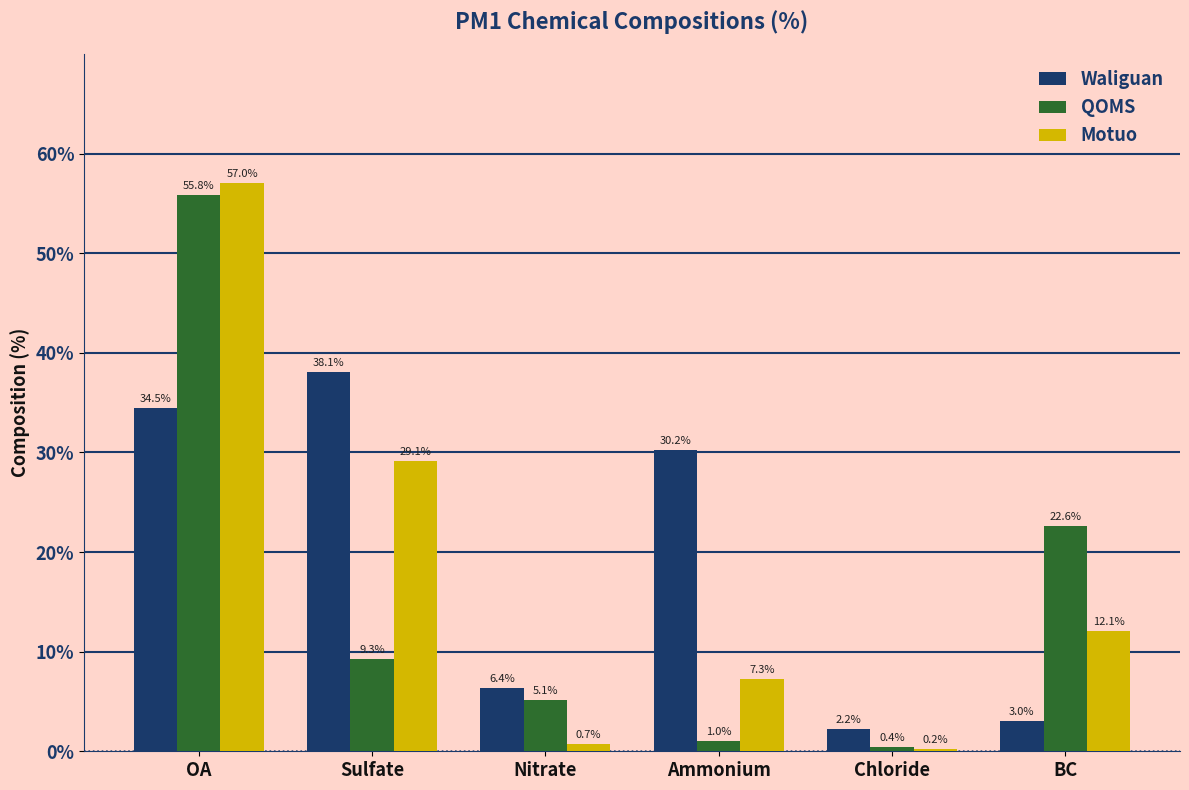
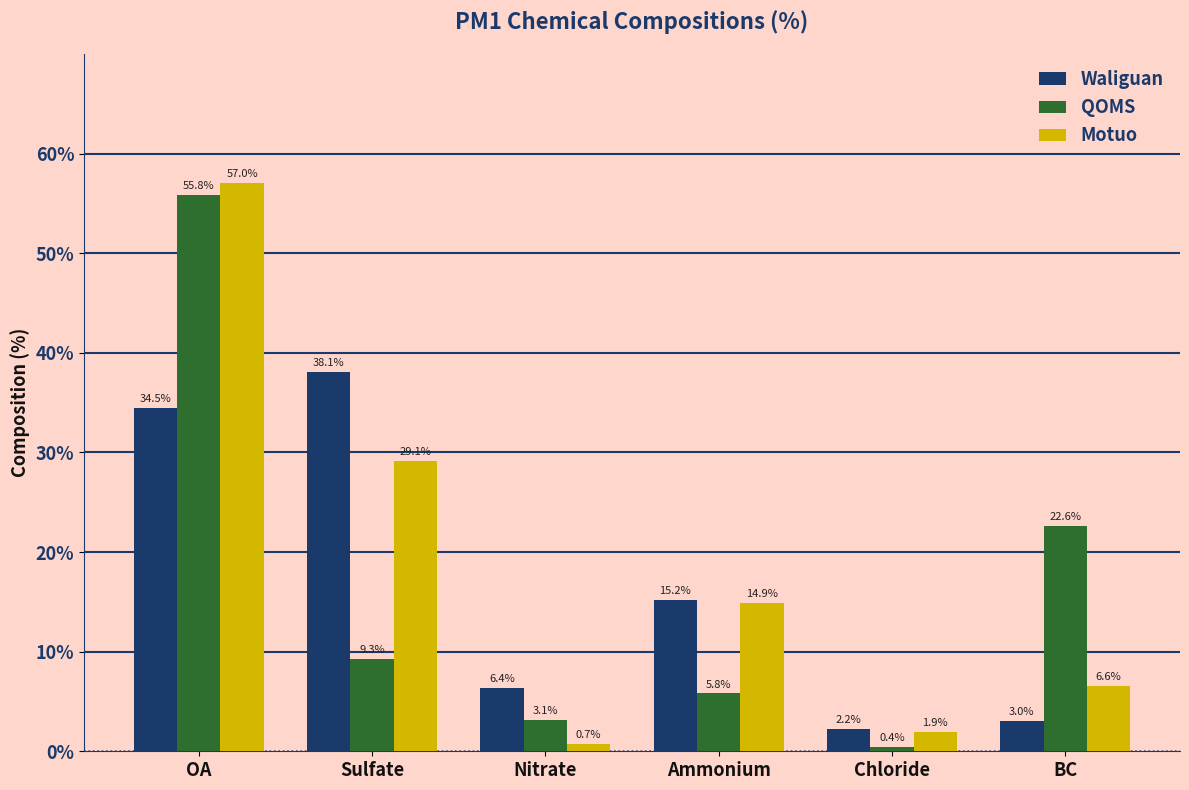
QOMS, Nitrate: 5.1% -> 3.1%
Waliguan, Ammonium: 30.2% -> 15.2%
QOMS, Ammonium: 1.0% -> 5.8%
Motuo, Ammonium: 7.3% -> 14.9%
Motuo, Chloride: 0.2% -> 1.9%
Motuo, BC: 12.1% -> 6.6%
